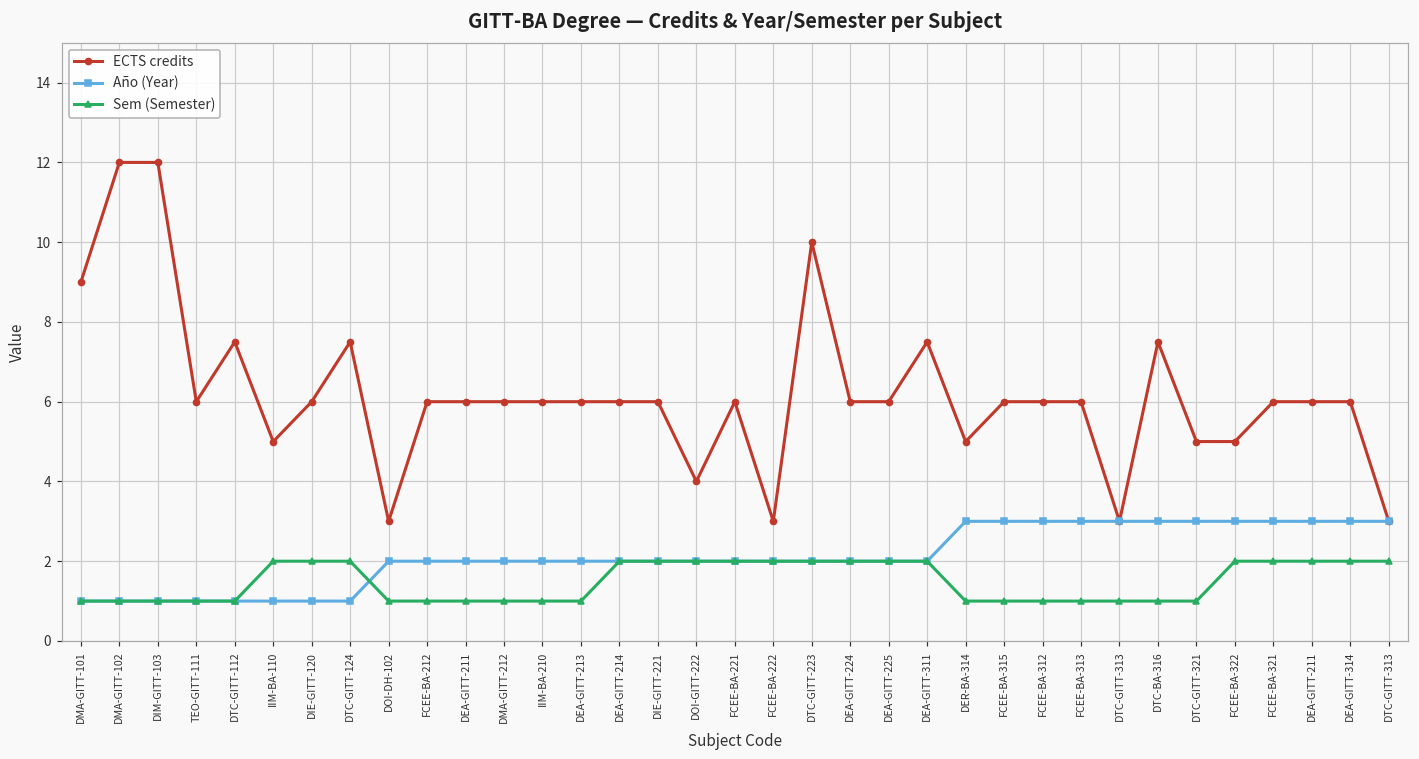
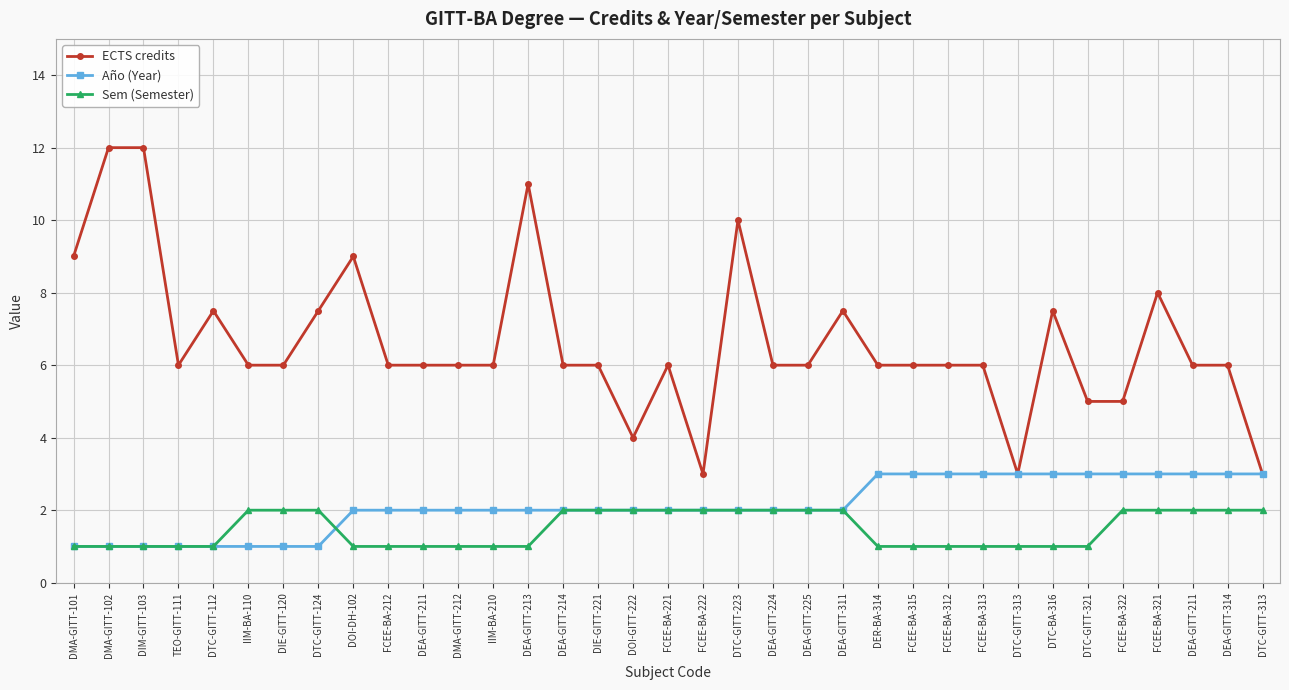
ECTS credits, IIM-BA-110: 5 -> 6
ECTS credits, DOI-DH-102: 3 -> 9
ECTS credits, DEA-GITT-213: 6 -> 11
ECTS credits, DER-BA-314: 5 -> 6
ECTS credits, FCEE-BA-321: 6 -> 8
